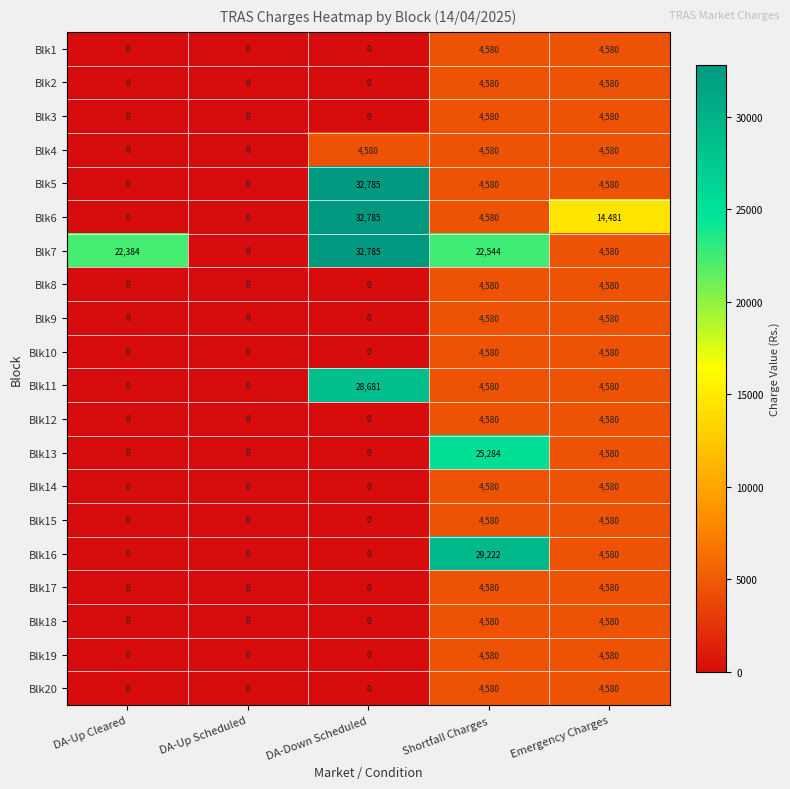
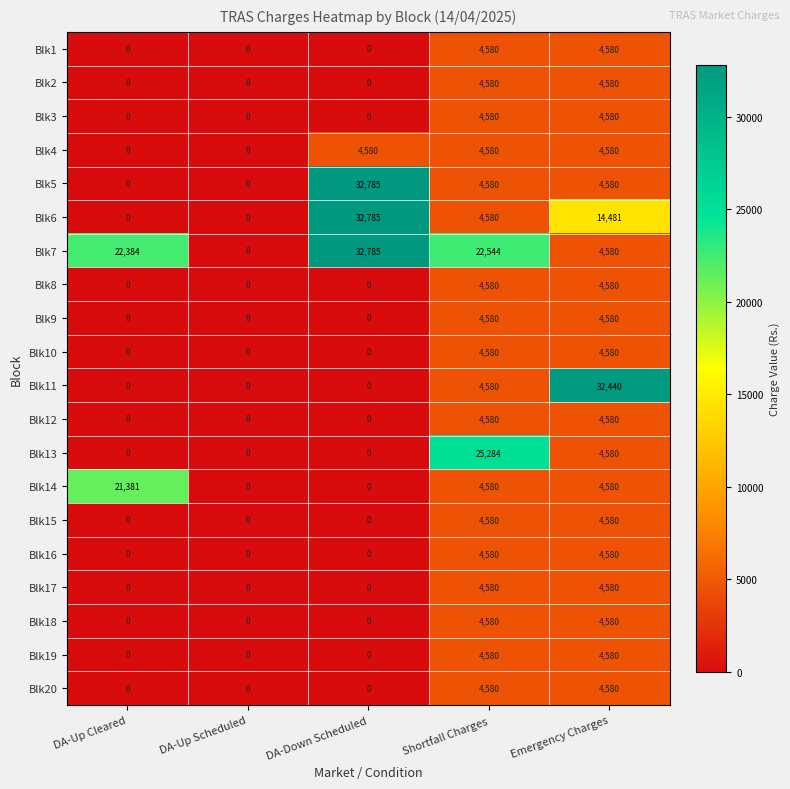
Blk11, DA-Down Scheduled: 28,681 -> 0
Blk11, Emergency Charges: 4,580 -> 32,440
Blk14, DA-Up Cleared: 0 -> 21,381
Blk16, Shortfall Charges: 29,222 -> 4,580
